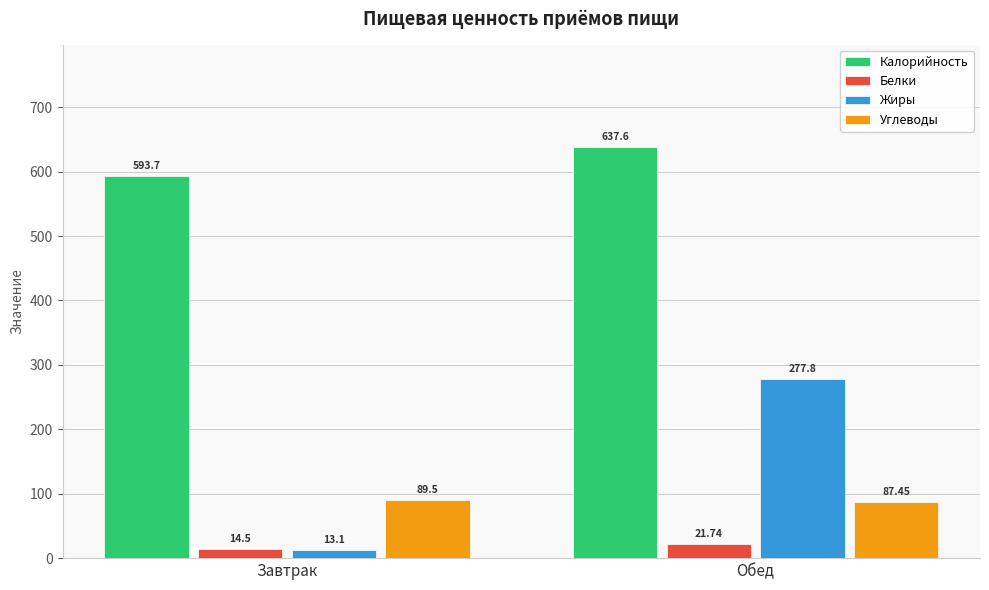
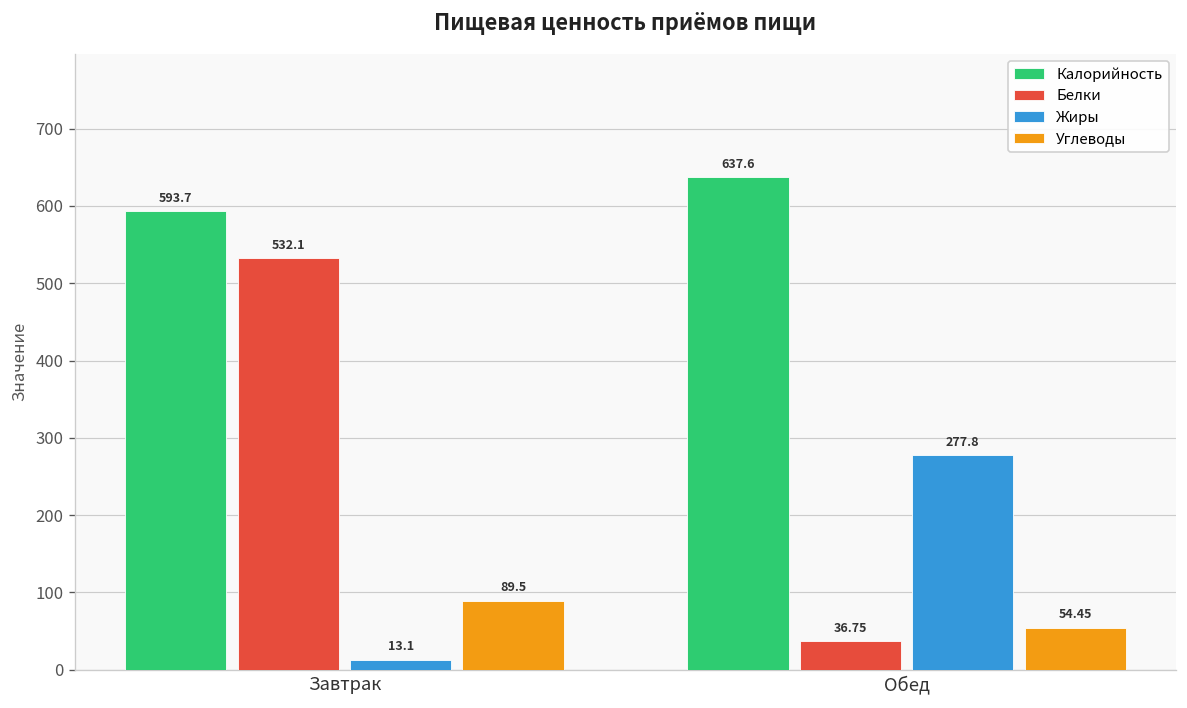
Белки, Завтрак: 14.5 -> 532.1
Белки, Обед: 21.74 -> 36.75
Углеводы, Обед: 87.45 -> 54.45
